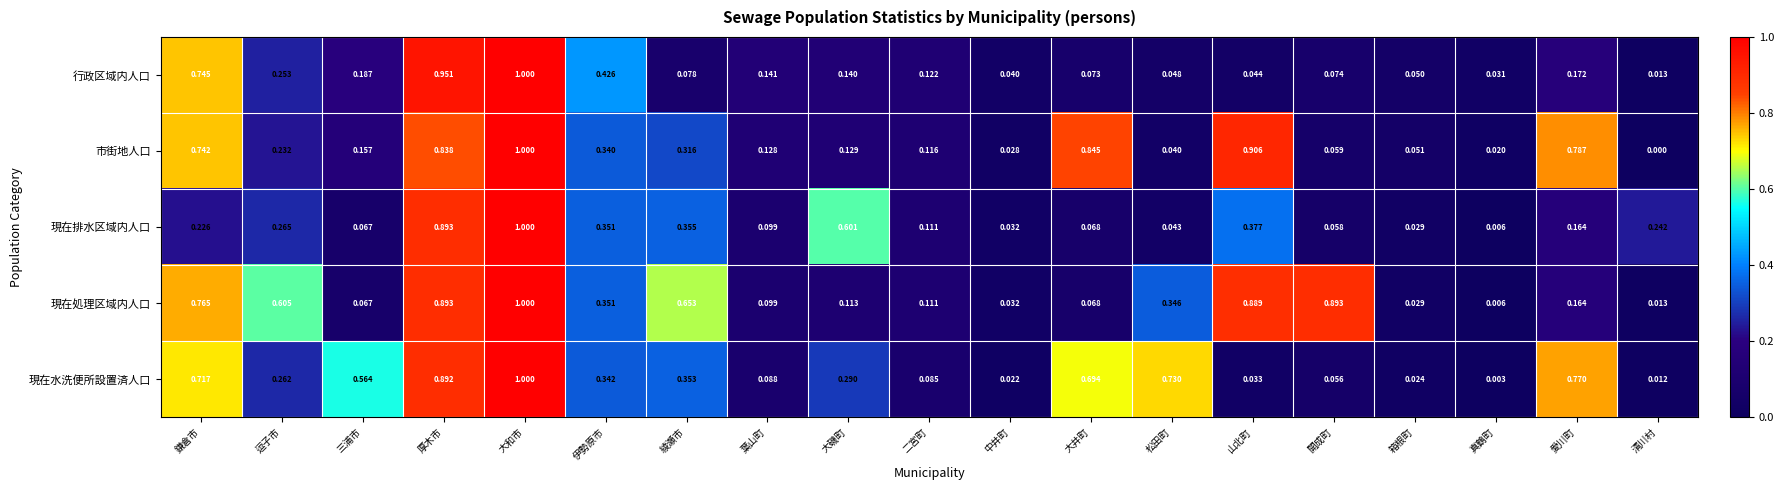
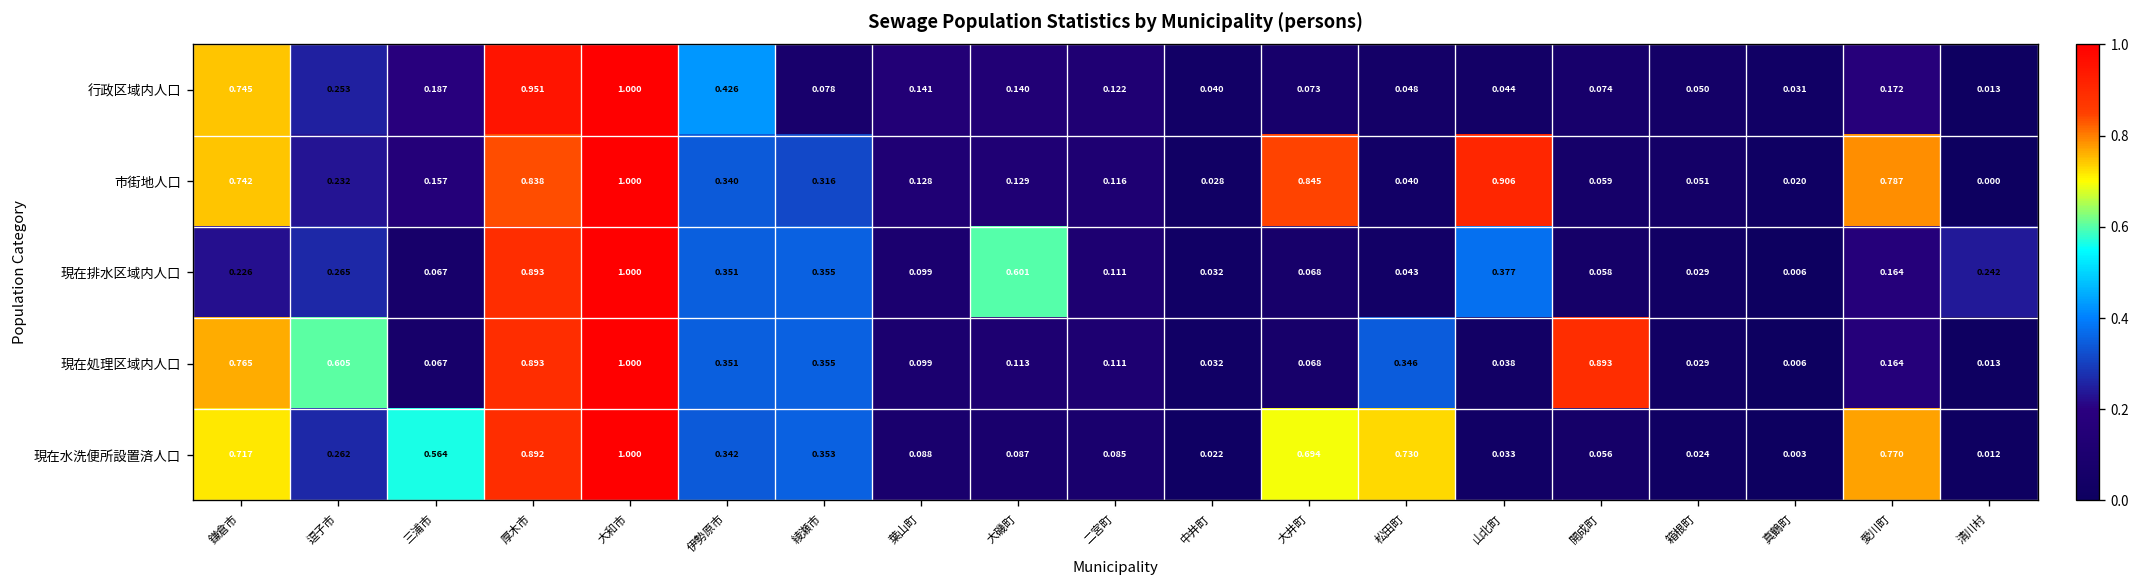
現在処理区域内人口, 綾瀬市: 0.653 -> 0.355
現在処理区域内人口, 山北町: 0.889 -> 0.038
現在水洗便所設置済人口, 大磯町: 0.290 -> 0.087
